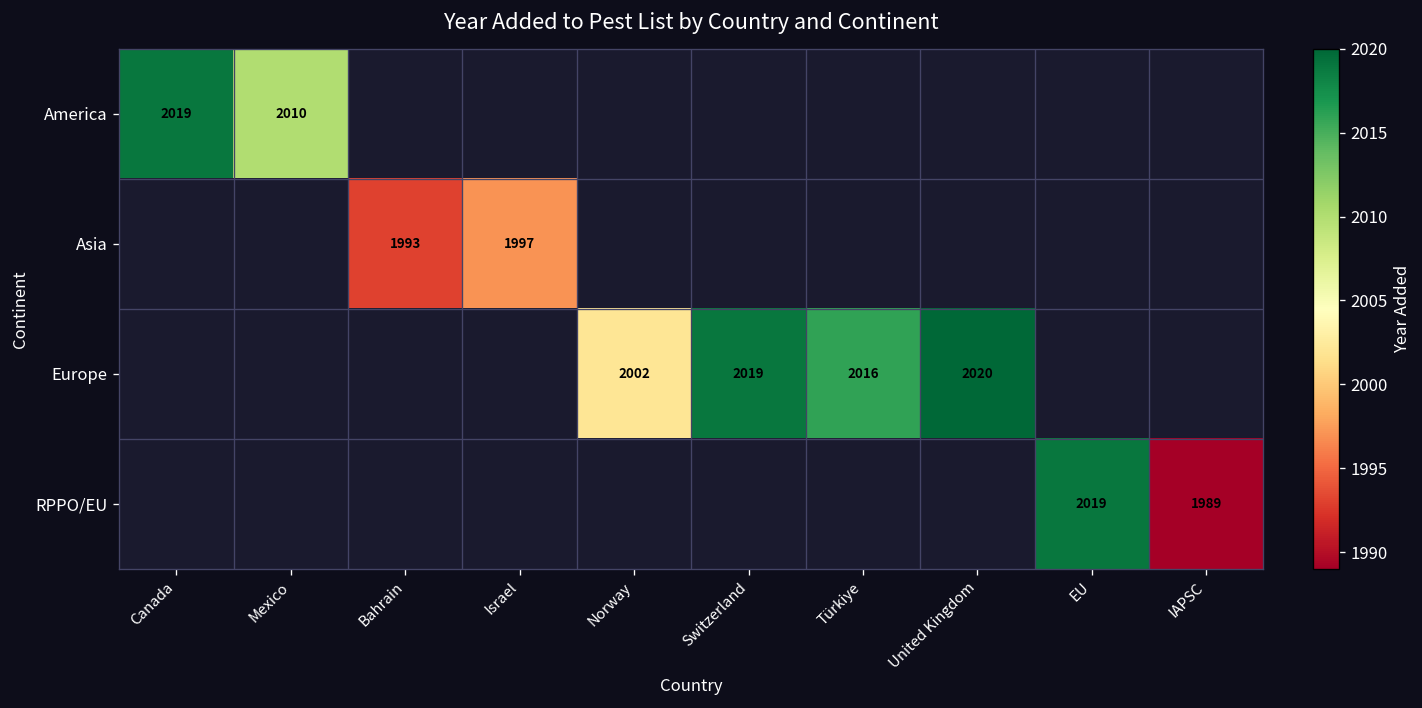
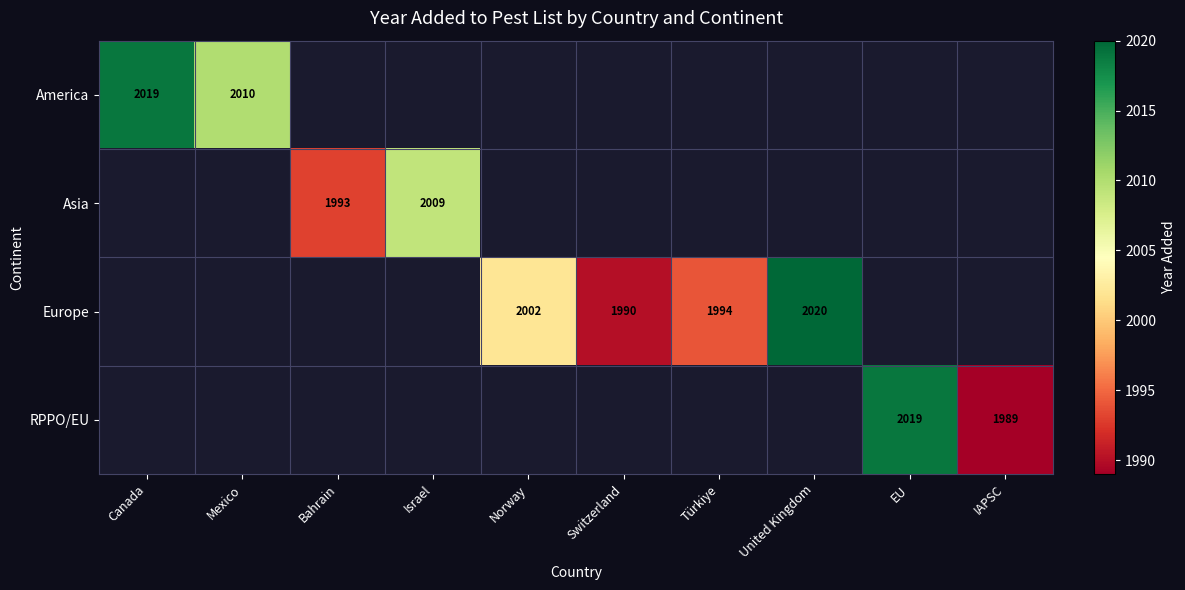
Asia, Israel: 1997 -> 2009
Europe, Switzerland: 2019 -> 1990
Europe, Türkiye: 2016 -> 1994
